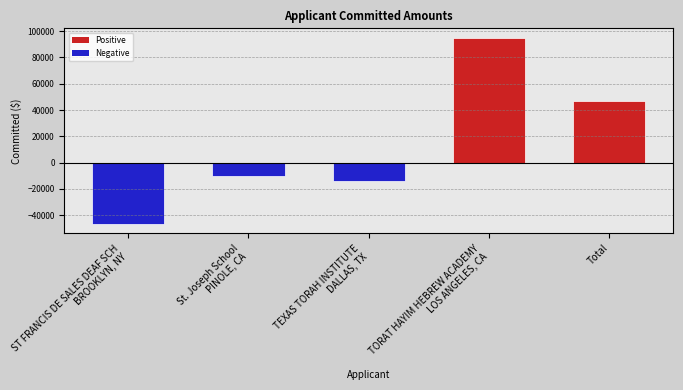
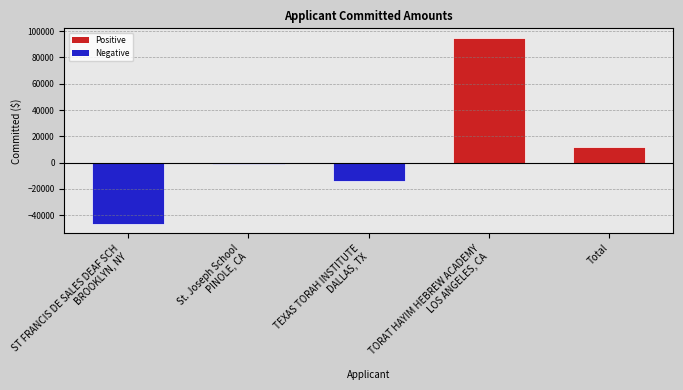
St. Joseph School PINOLE, CA: -11000 -> -1000
Total: 47000 -> 12000
